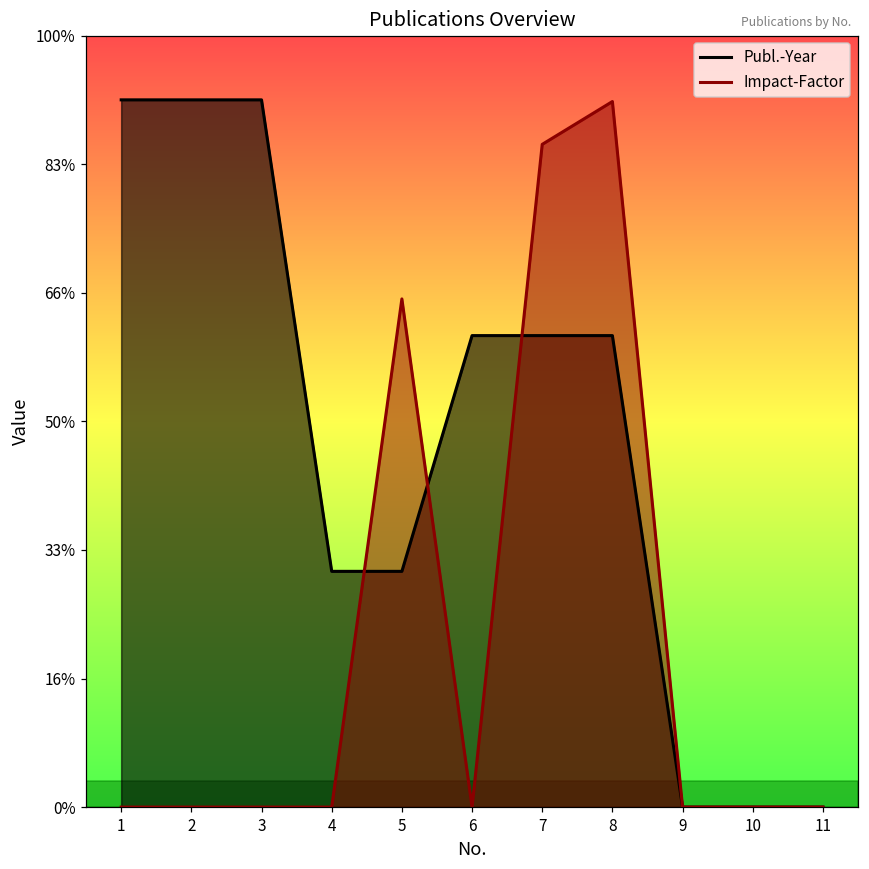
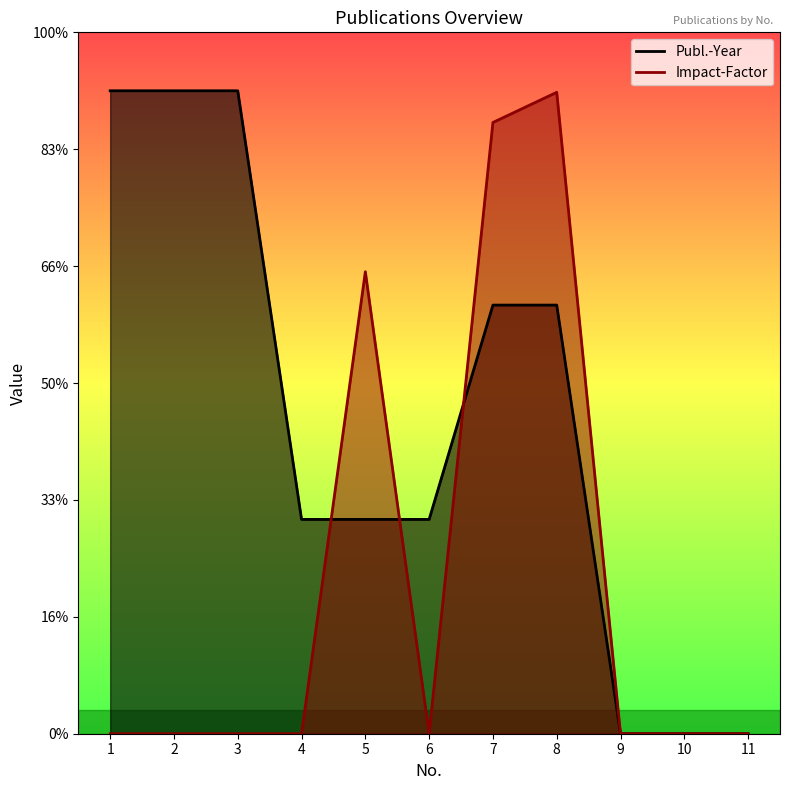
Publ.-Year, 6: 61% -> 31%
Impact-Factor, 7: 86% -> 87%
